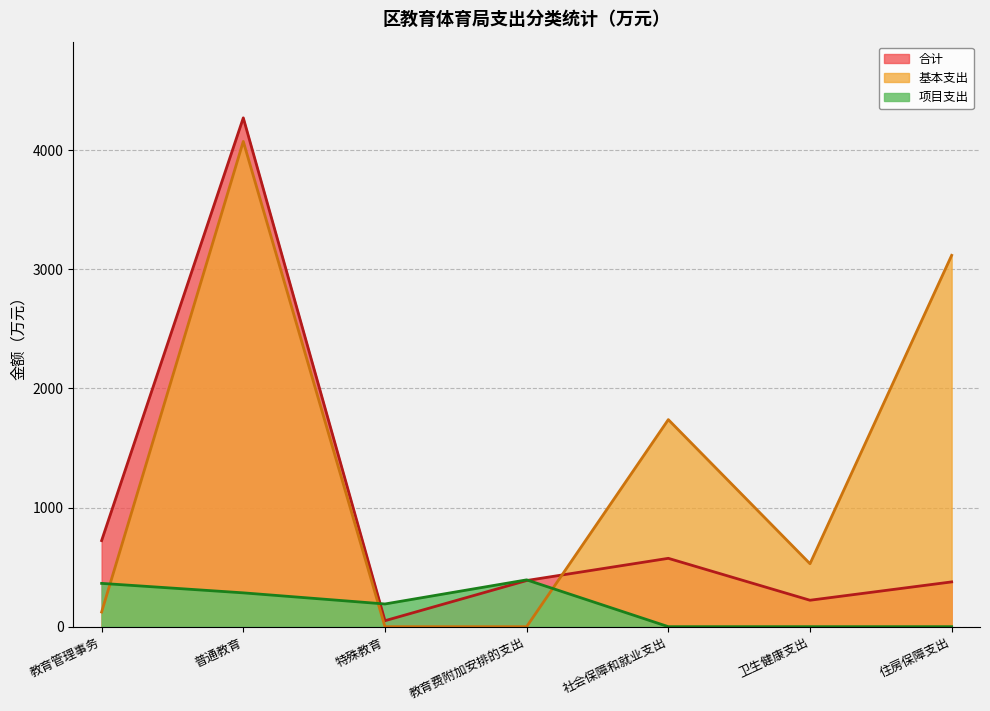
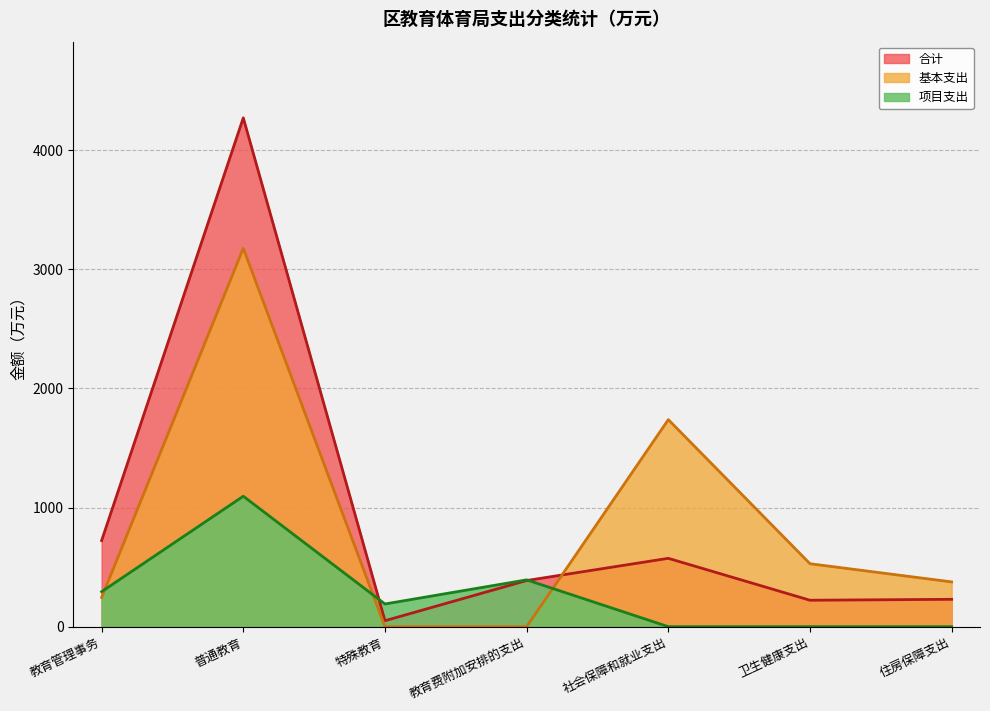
基本支出, 教育管理事务: 120 -> 240
项目支出, 教育管理事务: 360 -> 290
基本支出, 普通教育: 4070 -> 3180
项目支出, 普通教育: 280 -> 1100
合计, 住房保障支出: 380 -> 230
基本支出, 住房保障支出: 3120 -> 380
